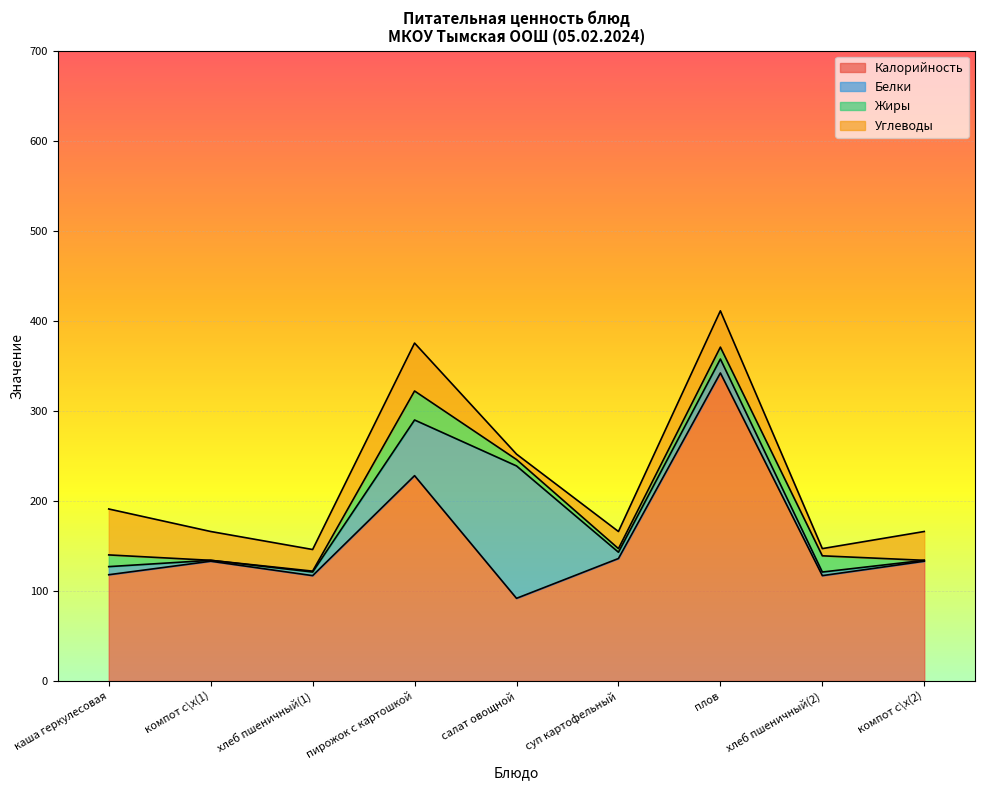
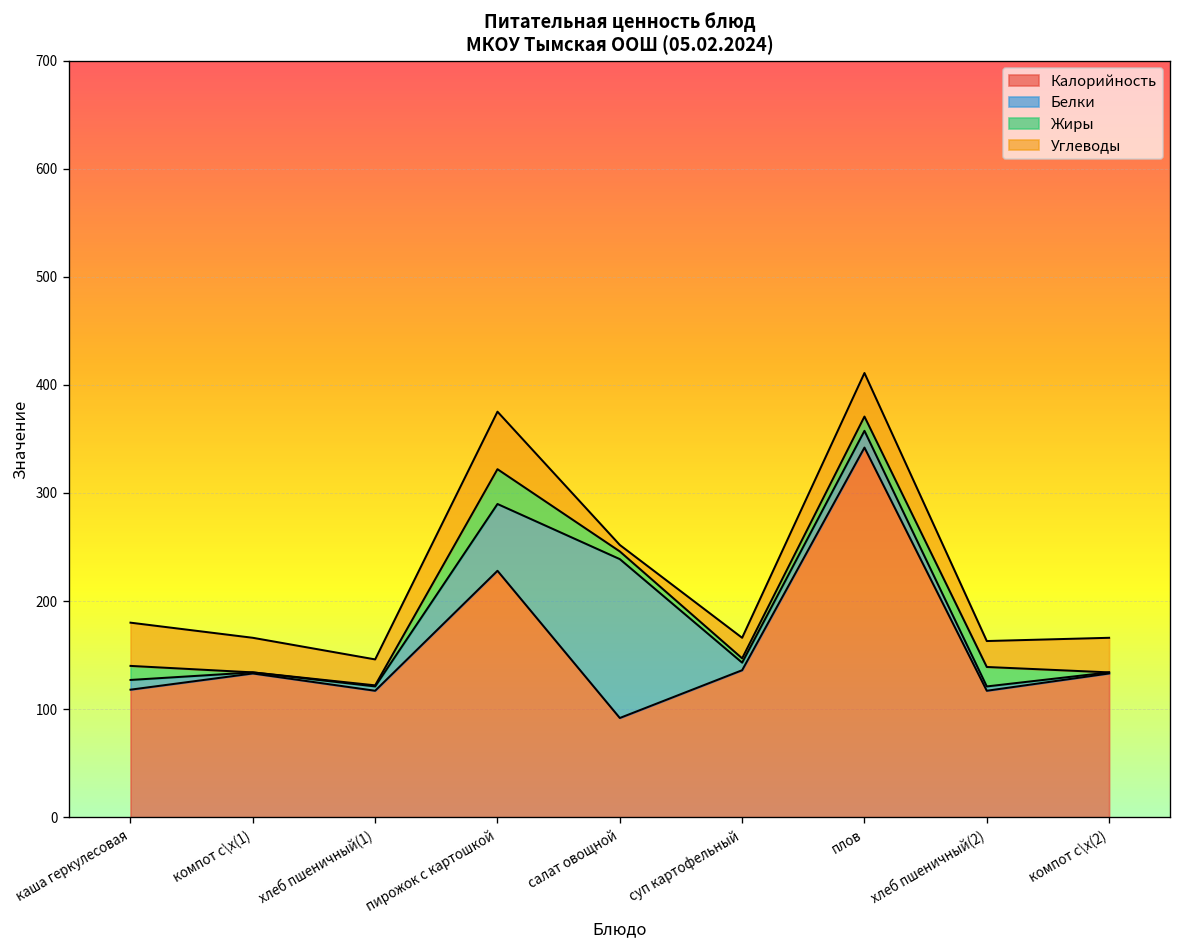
Углеводы, каша геркулесовая: 50 -> 40
Углеводы, хлеб пшеничный(2): 10 -> 20
